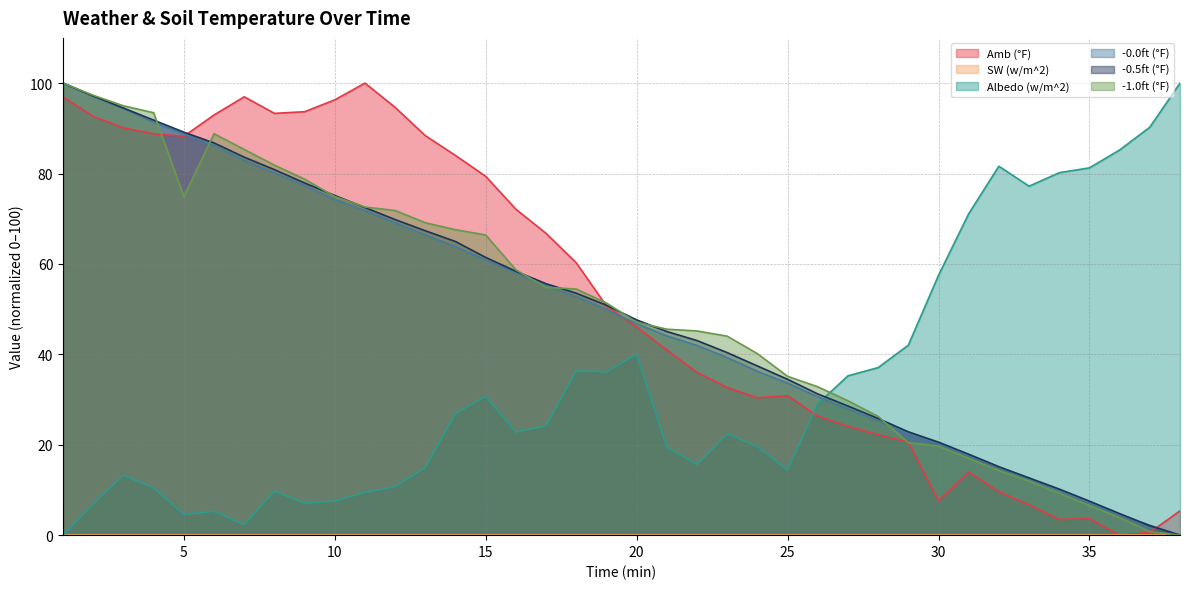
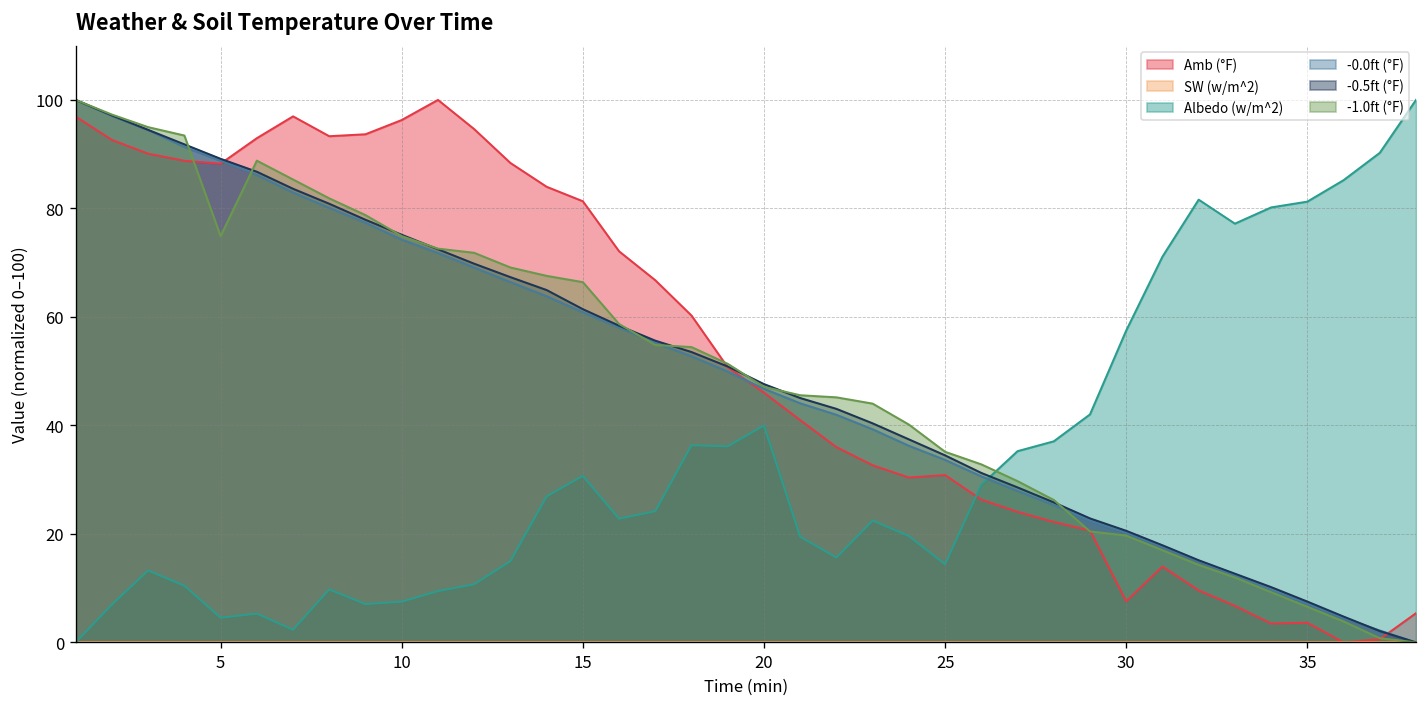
Amb (°F), 15: 79 -> 81
